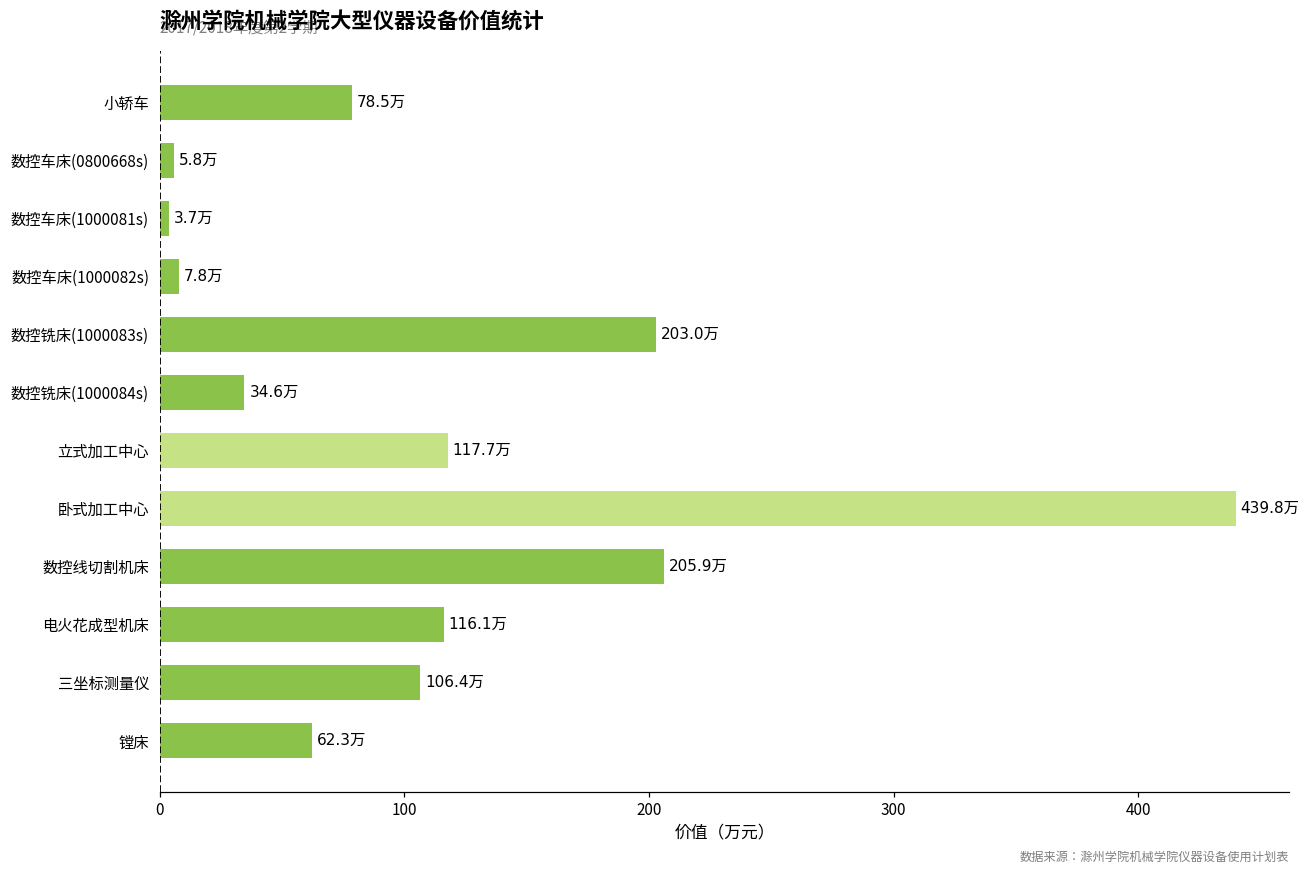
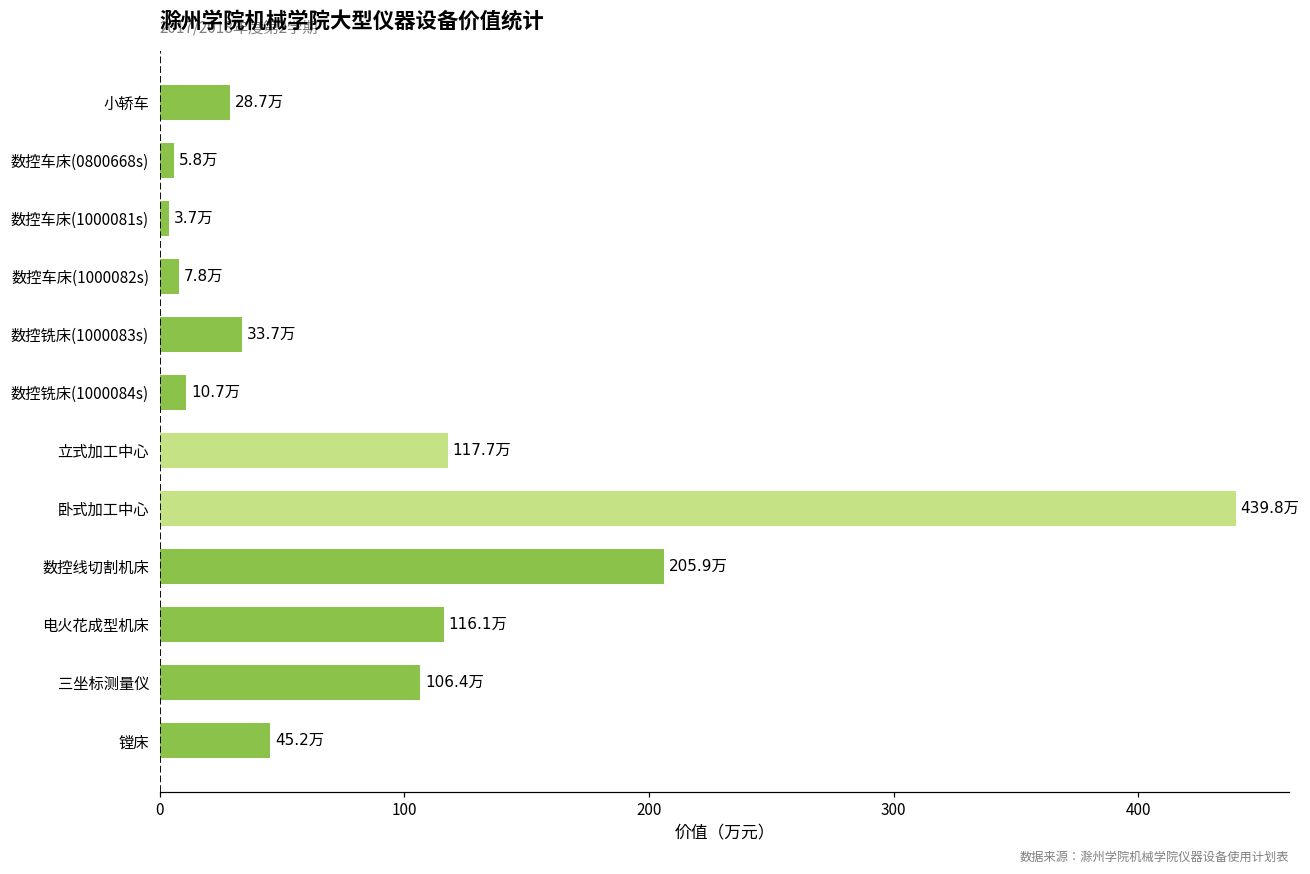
小轿车: 78.5万 -> 28.7万
数控铣床(1000083s): 203.0万 -> 33.7万
数控铣床(1000084s): 34.6万 -> 10.7万
镗床: 62.3万 -> 45.2万
